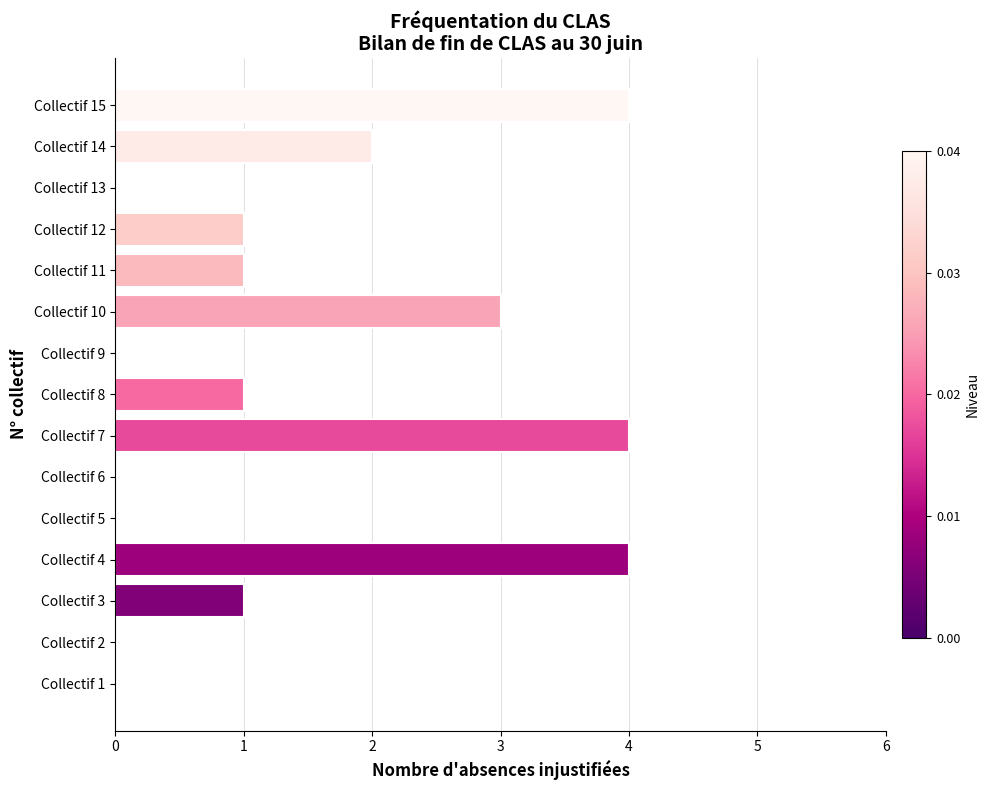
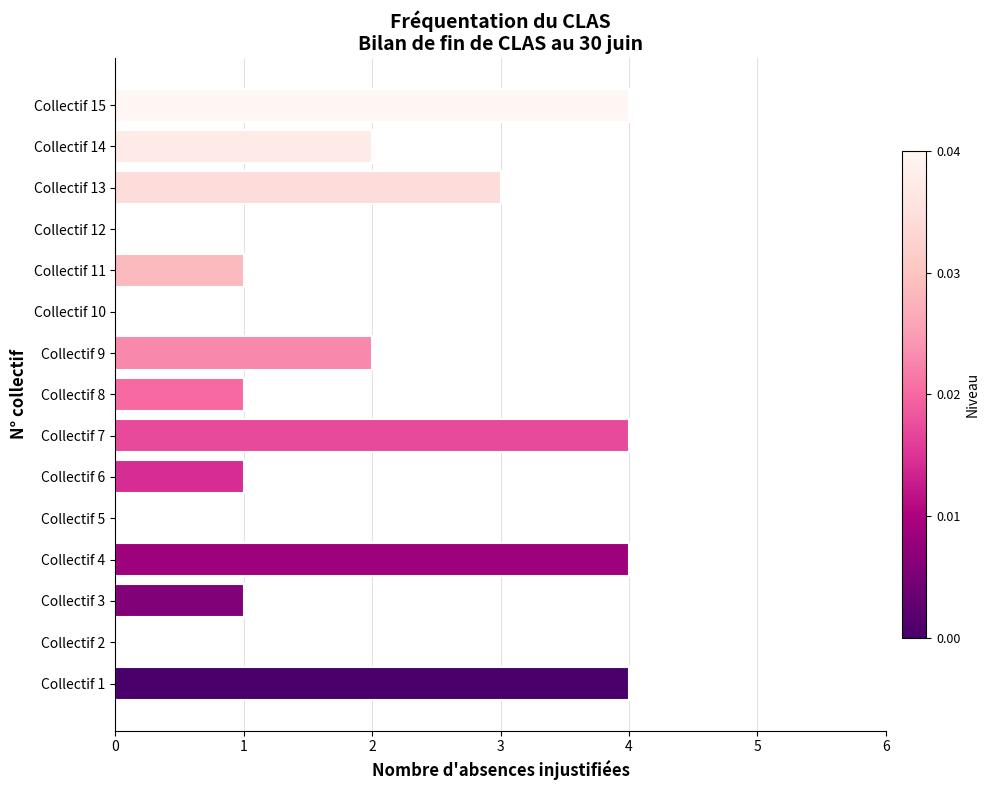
Collectif 13: 0 -> 3
Collectif 12: 1 -> 0
Collectif 10: 3 -> 0
Collectif 9: 0 -> 2
Collectif 6: 0 -> 1
Collectif 1: 0 -> 4
